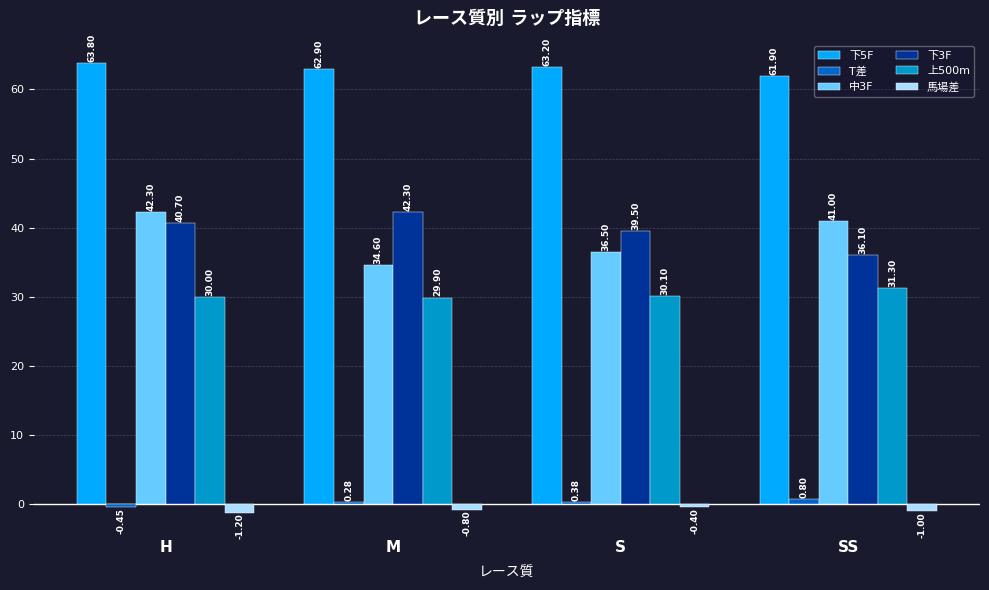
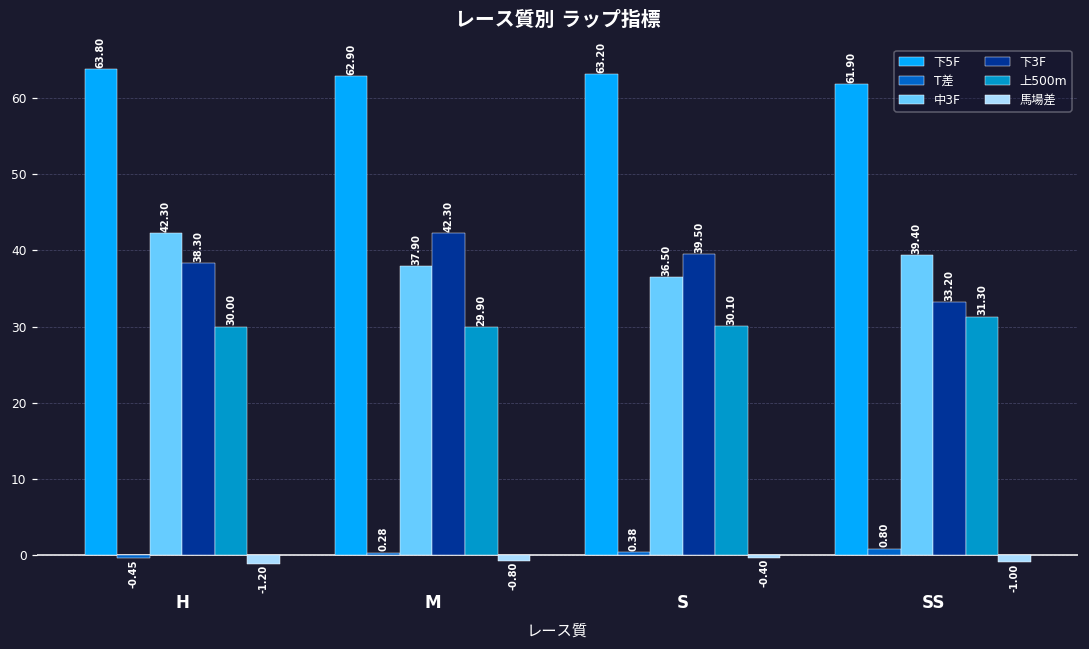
下3F, H: 40.70 -> 38.30
中3F, M: 34.60 -> 37.90
中3F, SS: 41.00 -> 39.40
下3F, SS: 36.10 -> 33.20
